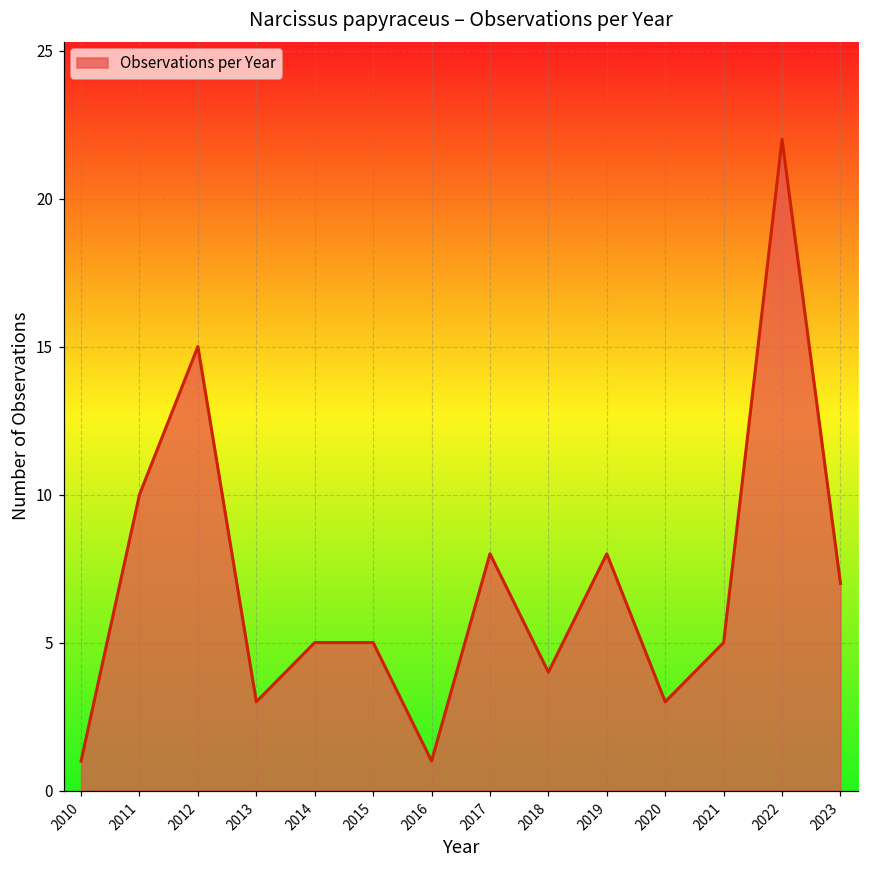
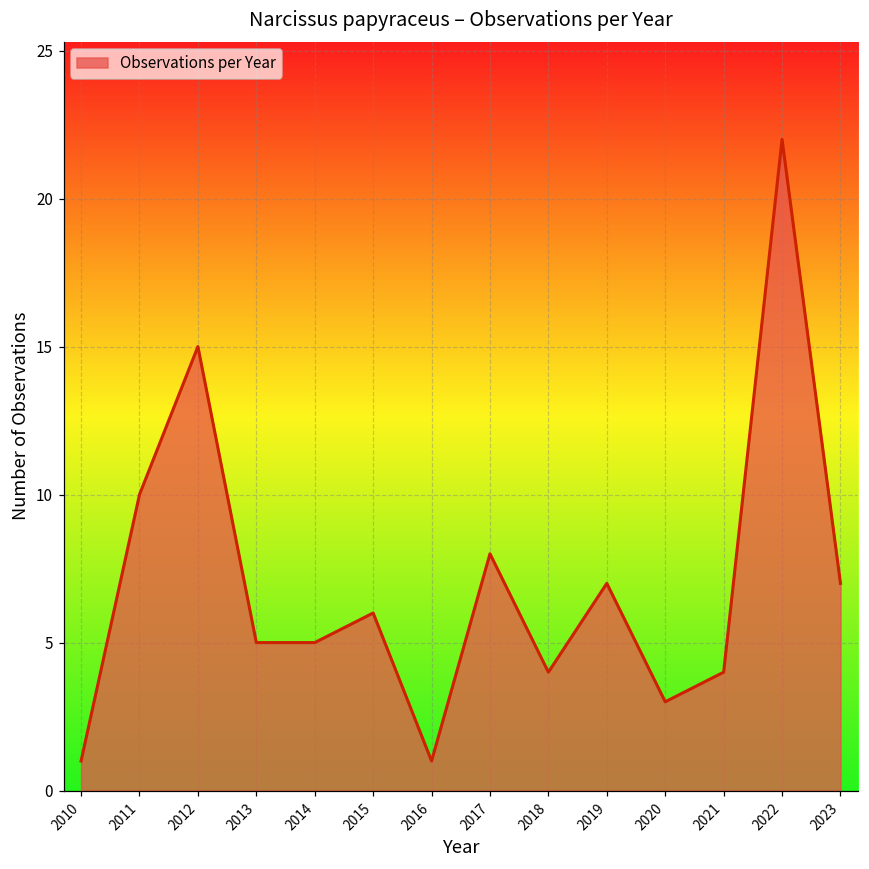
2013: 3 -> 5
2015: 5 -> 6
2019: 8 -> 7
2021: 5 -> 4
